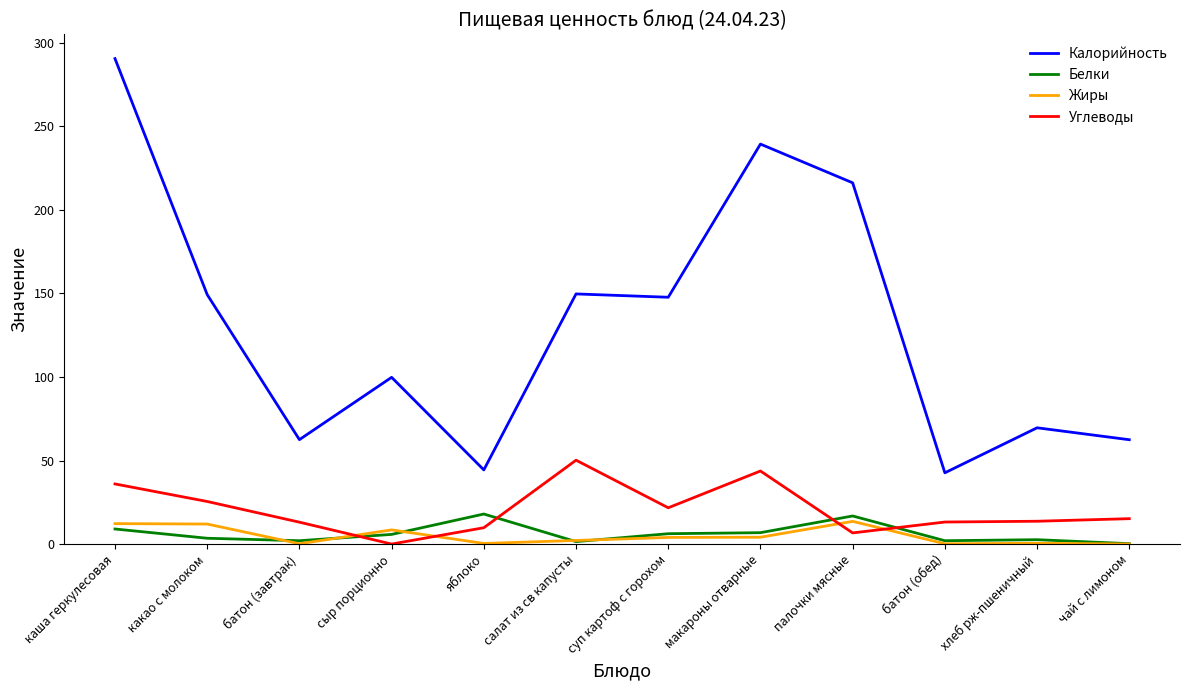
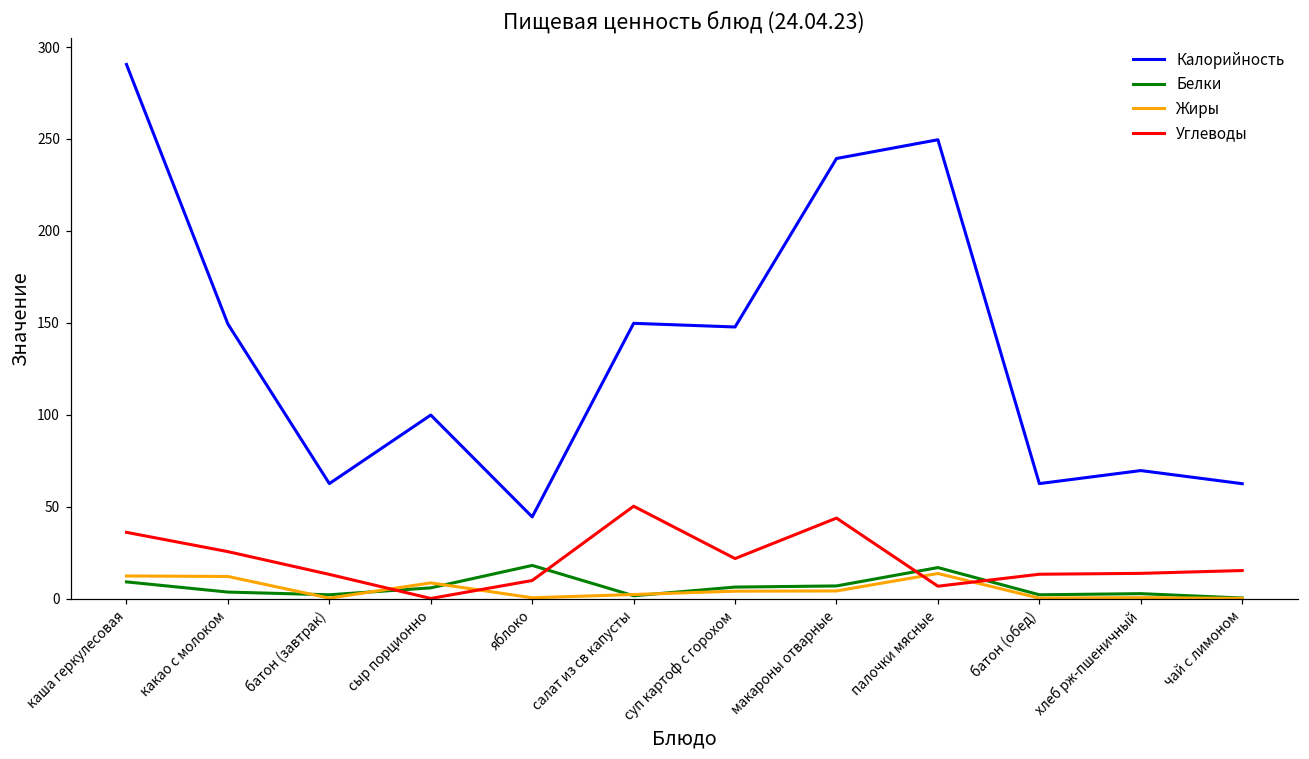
Калорийность, палочки мясные: 216 -> 250
Калорийность, батон (обед): 43 -> 63
